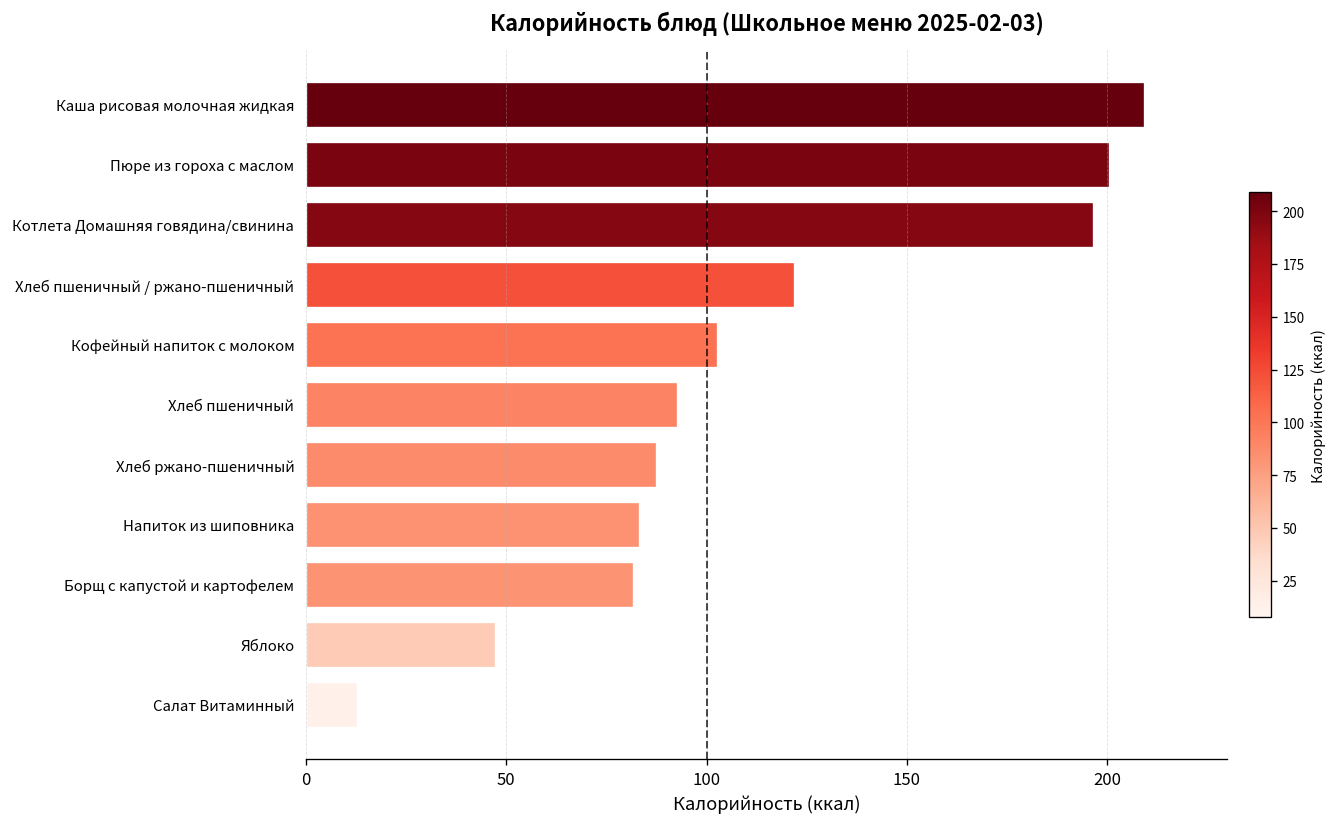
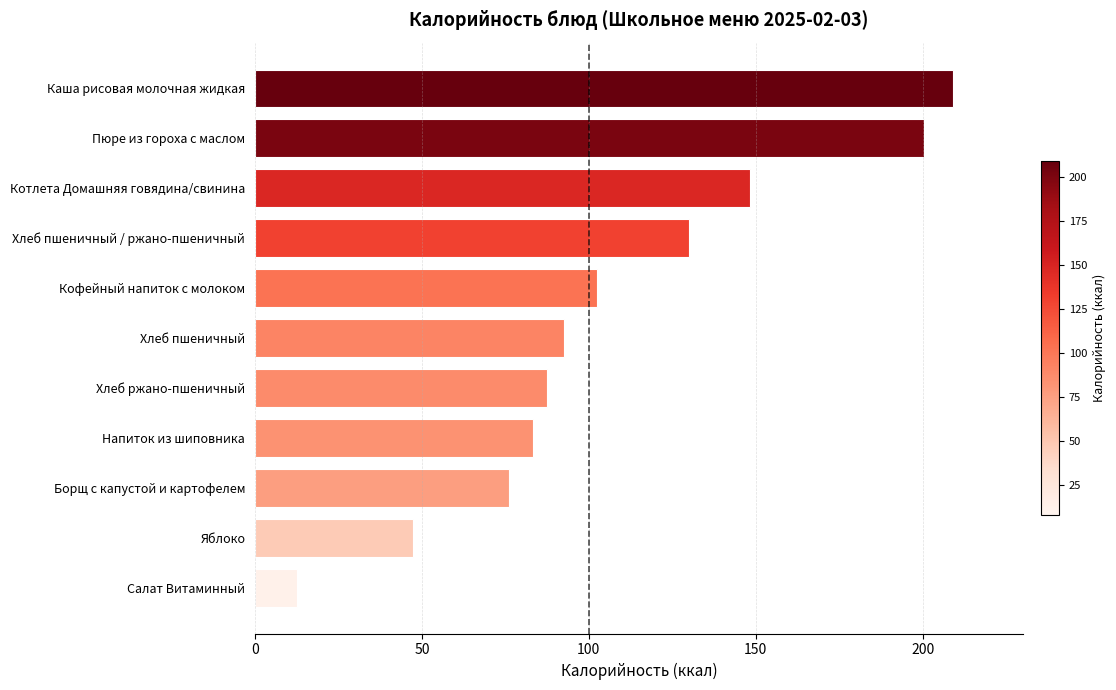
Котлета Домашняя говядина/свинина: 197 -> 148
Хлеб пшеничный / ржано-пшеничный: 122 -> 130
Борщ с капустой и картофелем: 82 -> 76
